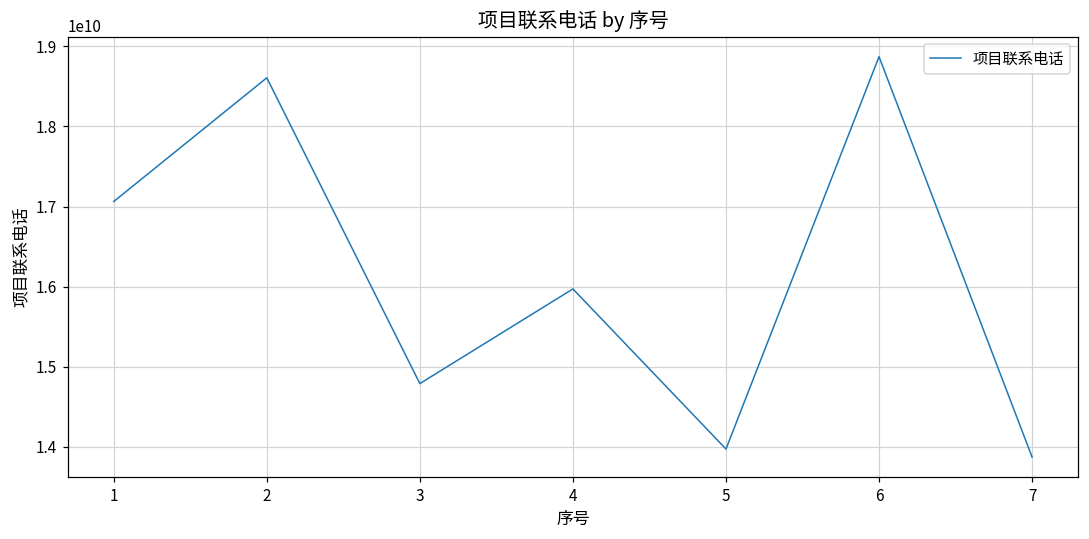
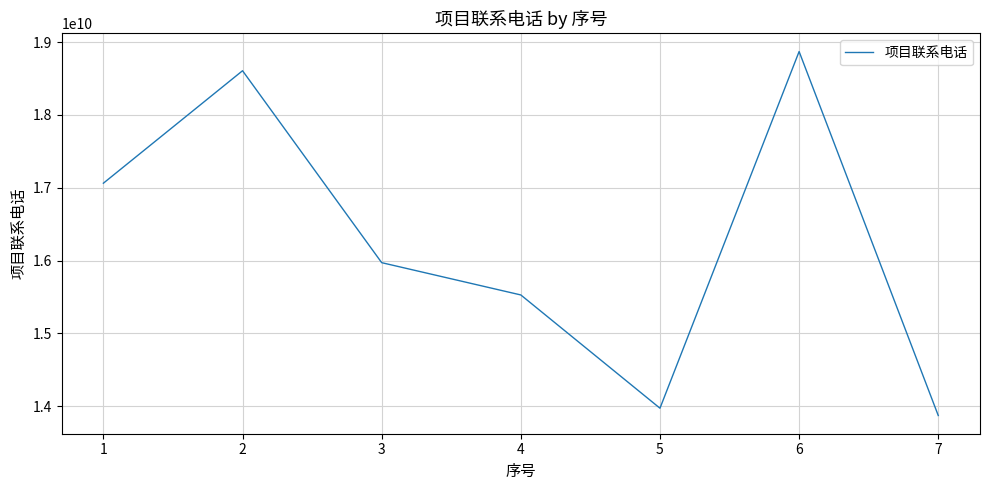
3: 14800000000 -> 16000000000
4: 16000000000 -> 15500000000
